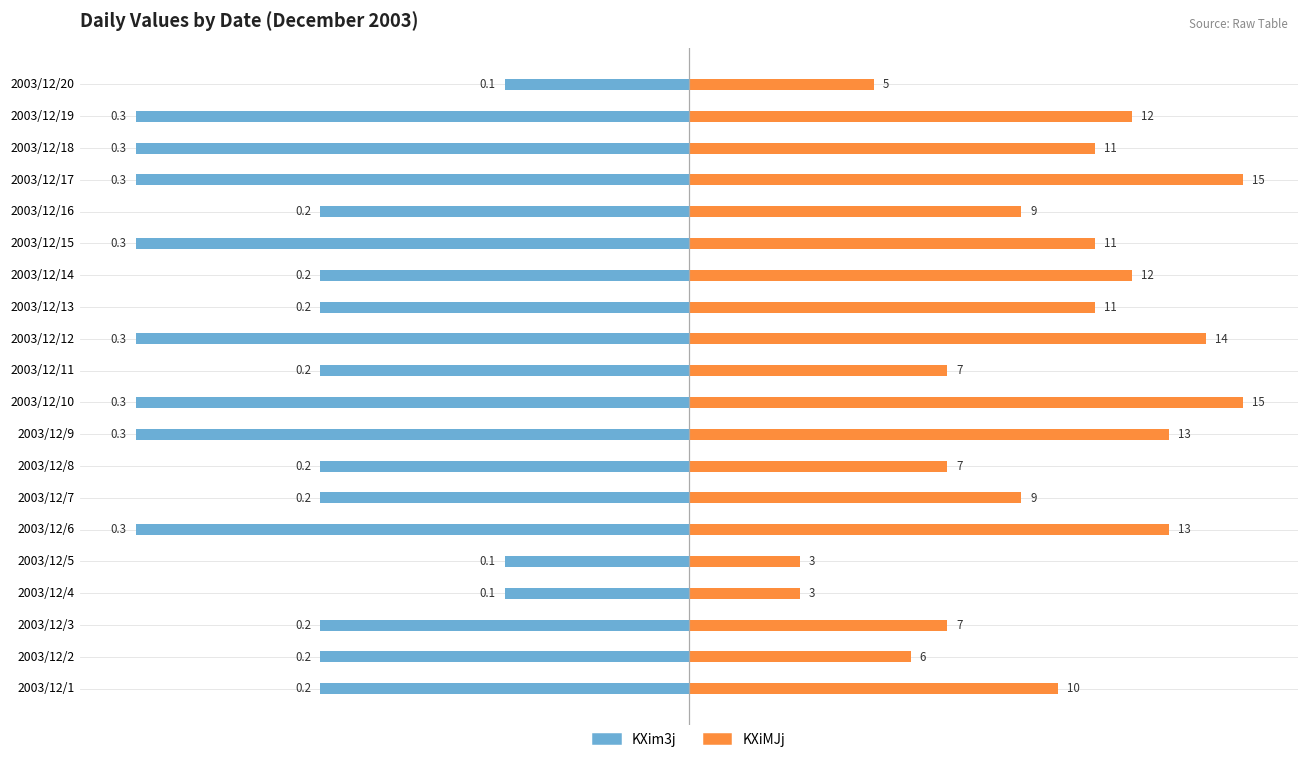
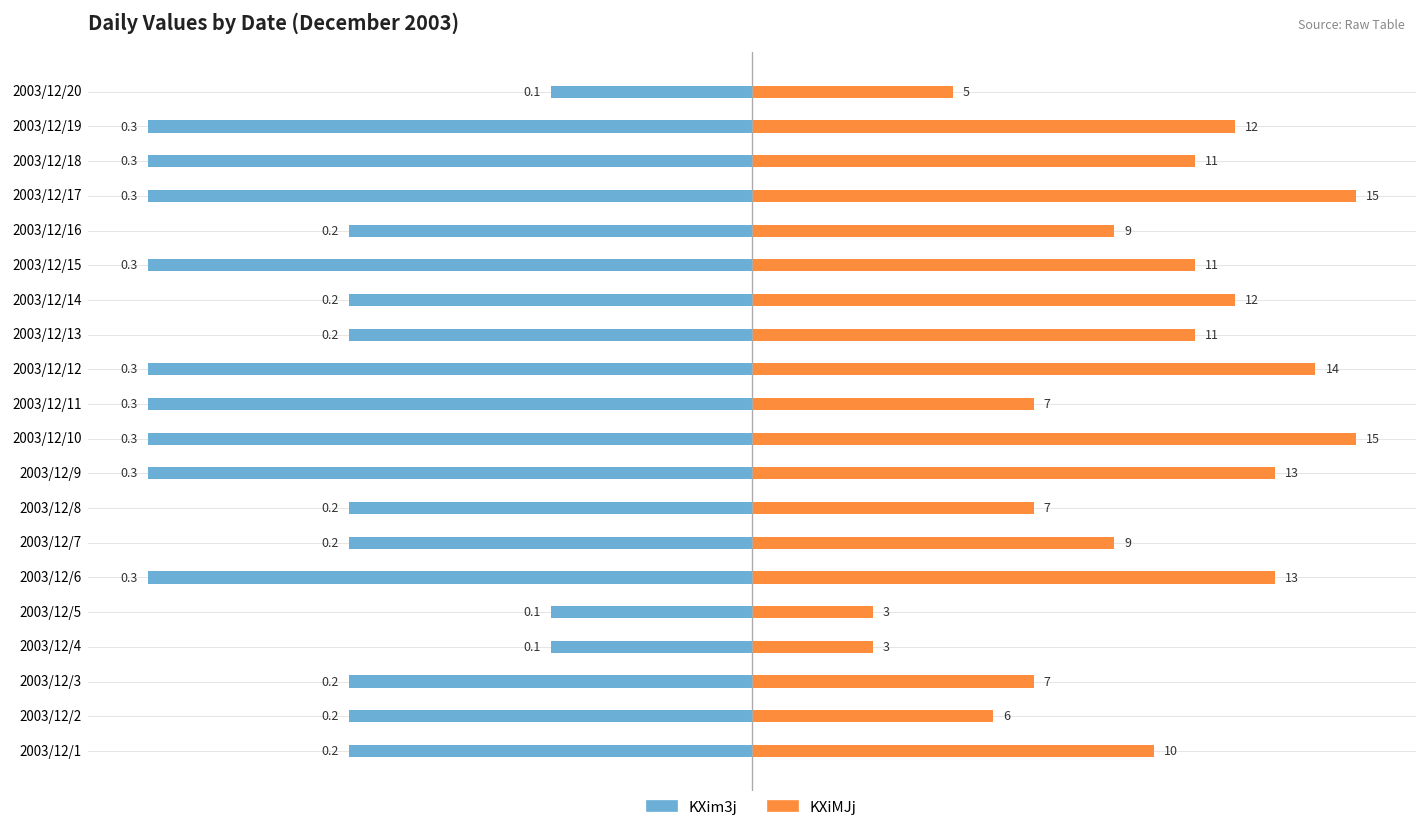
KXim3j, 2003/12/11: 0.2 -> 0.3
